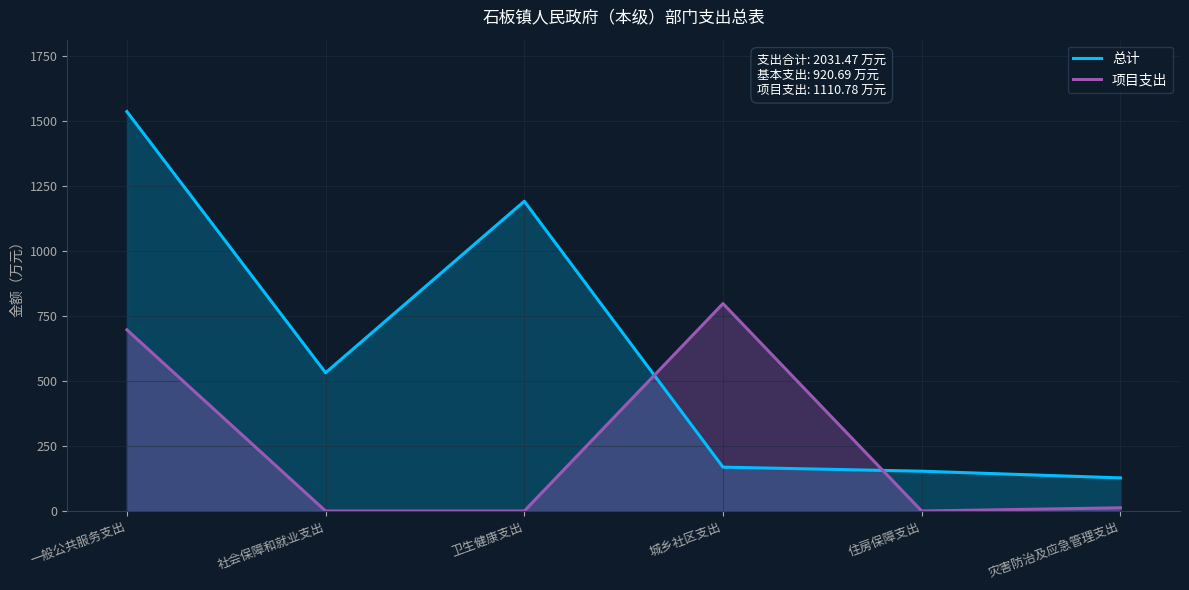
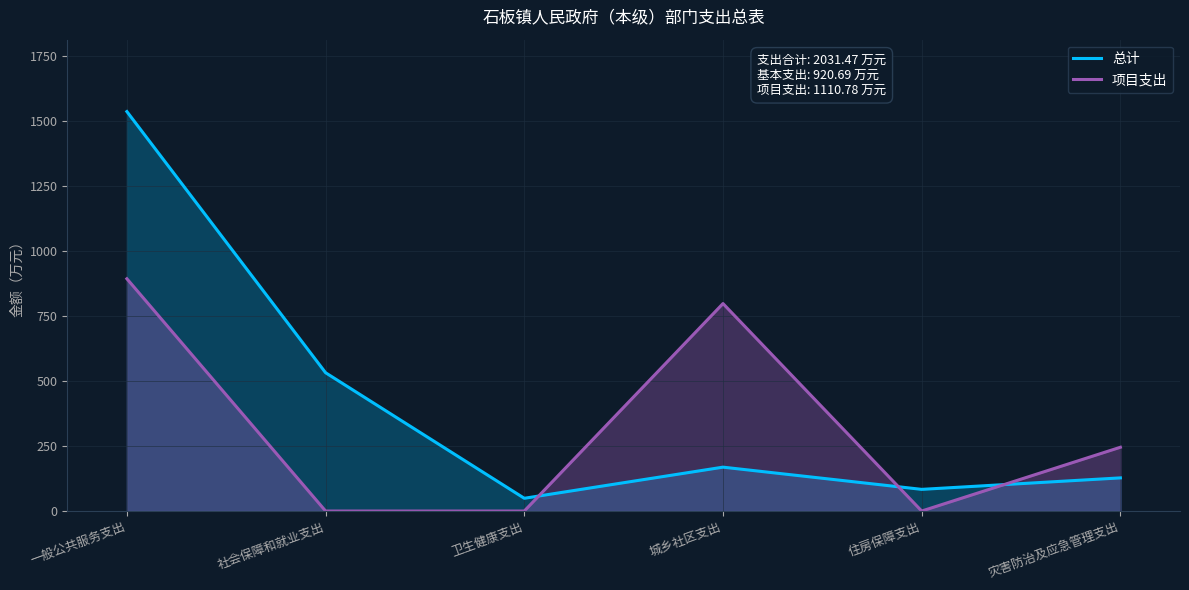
项目支出, 一般公共服务支出: 700 -> 890
总计, 卫生健康支出: 1190 -> 50
总计, 住房保障支出: 150 -> 80
项目支出, 灾害防治及应急管理支出: 10 -> 250
